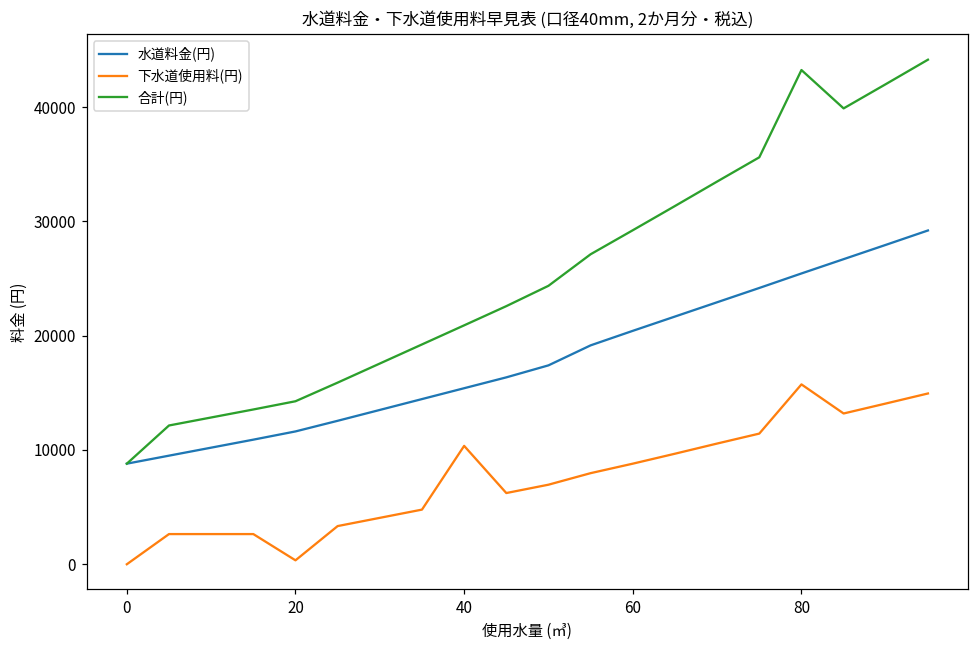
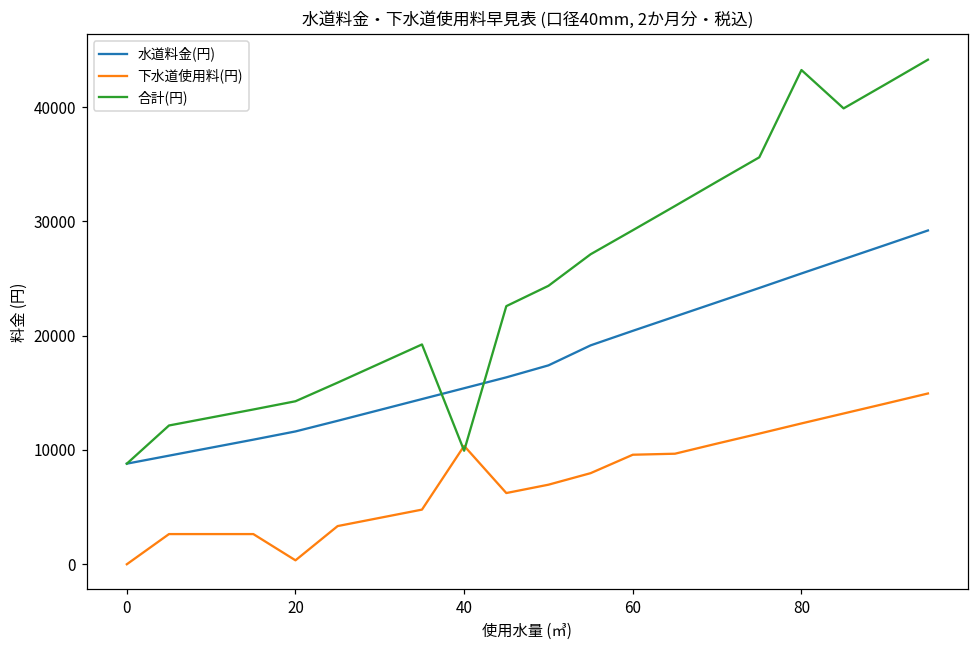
合計(円), 40: 20900 -> 9900
下水道使用料(円), 60: 8800 -> 9600
下水道使用料(円), 80: 15700 -> 12300
